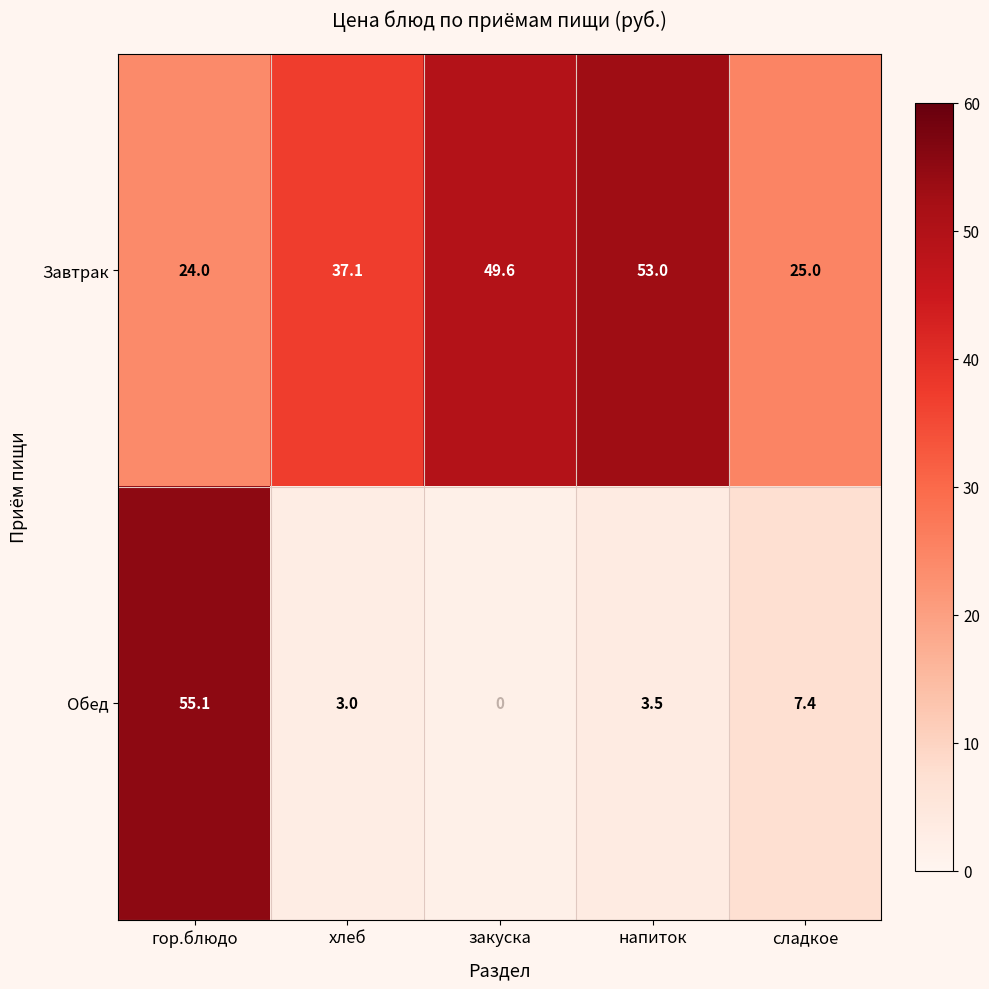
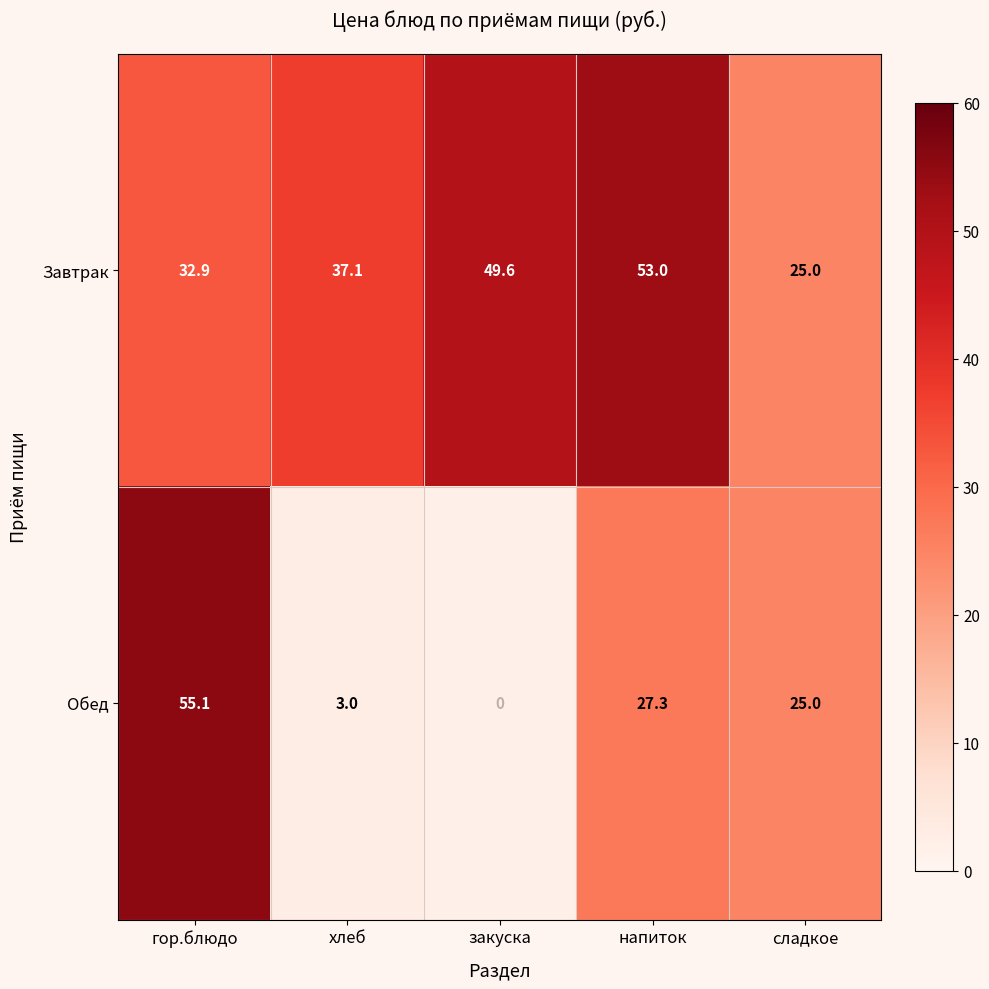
Завтрак, гор.блюдо: 24.0 -> 32.9
Обед, напиток: 3.5 -> 27.3
Обед, сладкое: 7.4 -> 25.0
